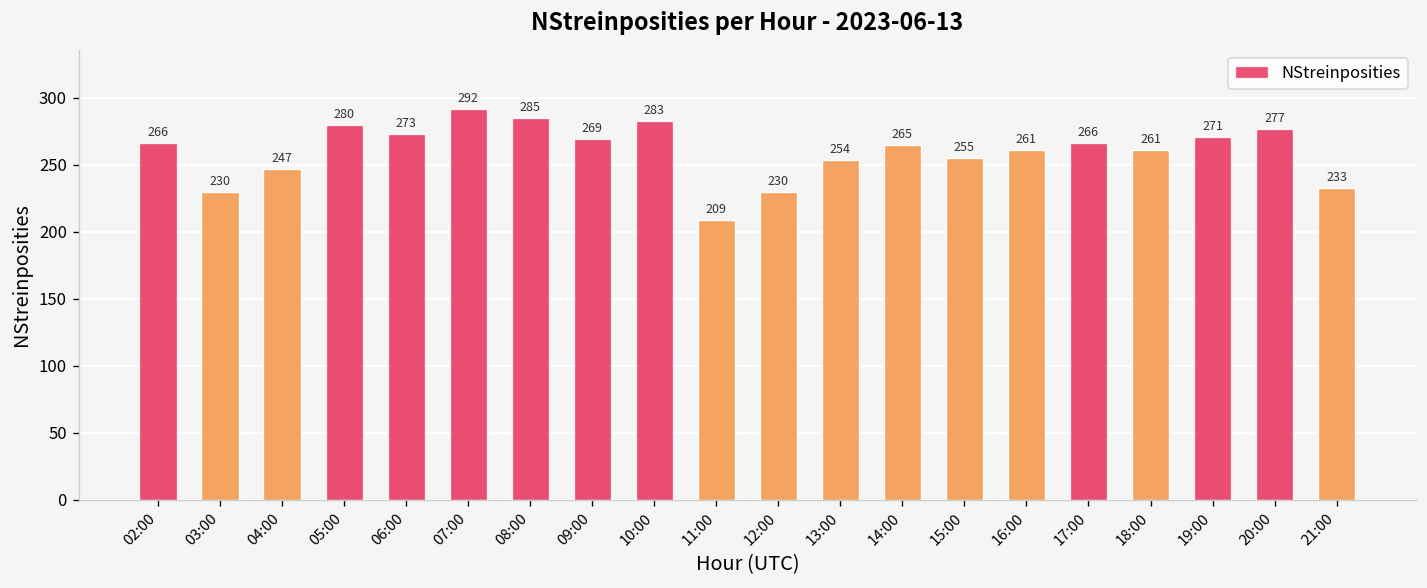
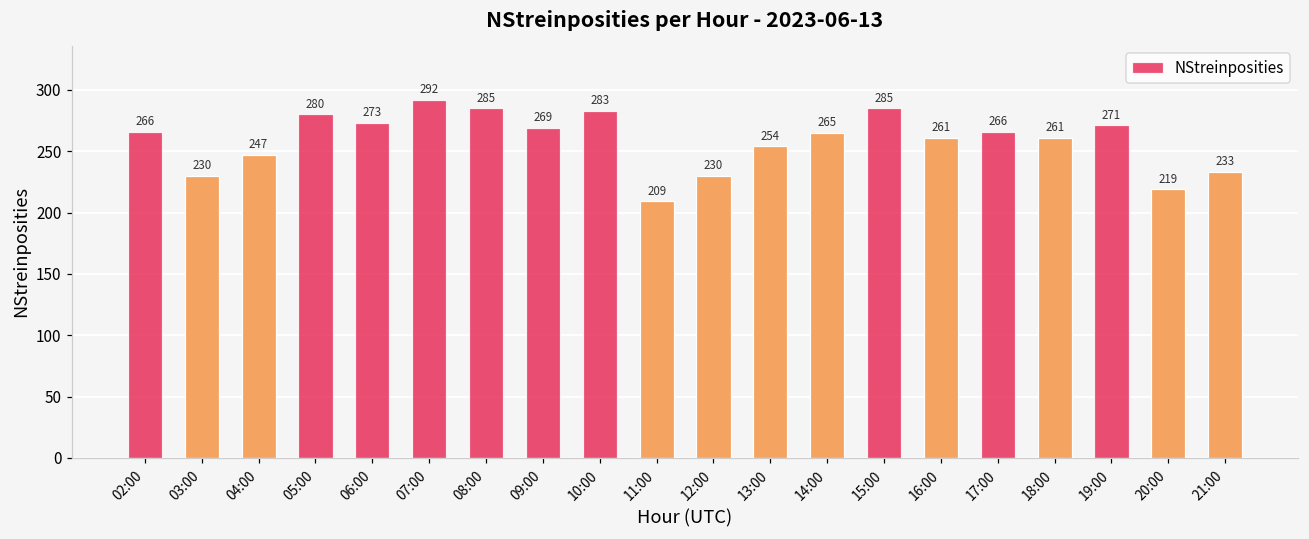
15:00: 255 -> 285
20:00: 277 -> 219
